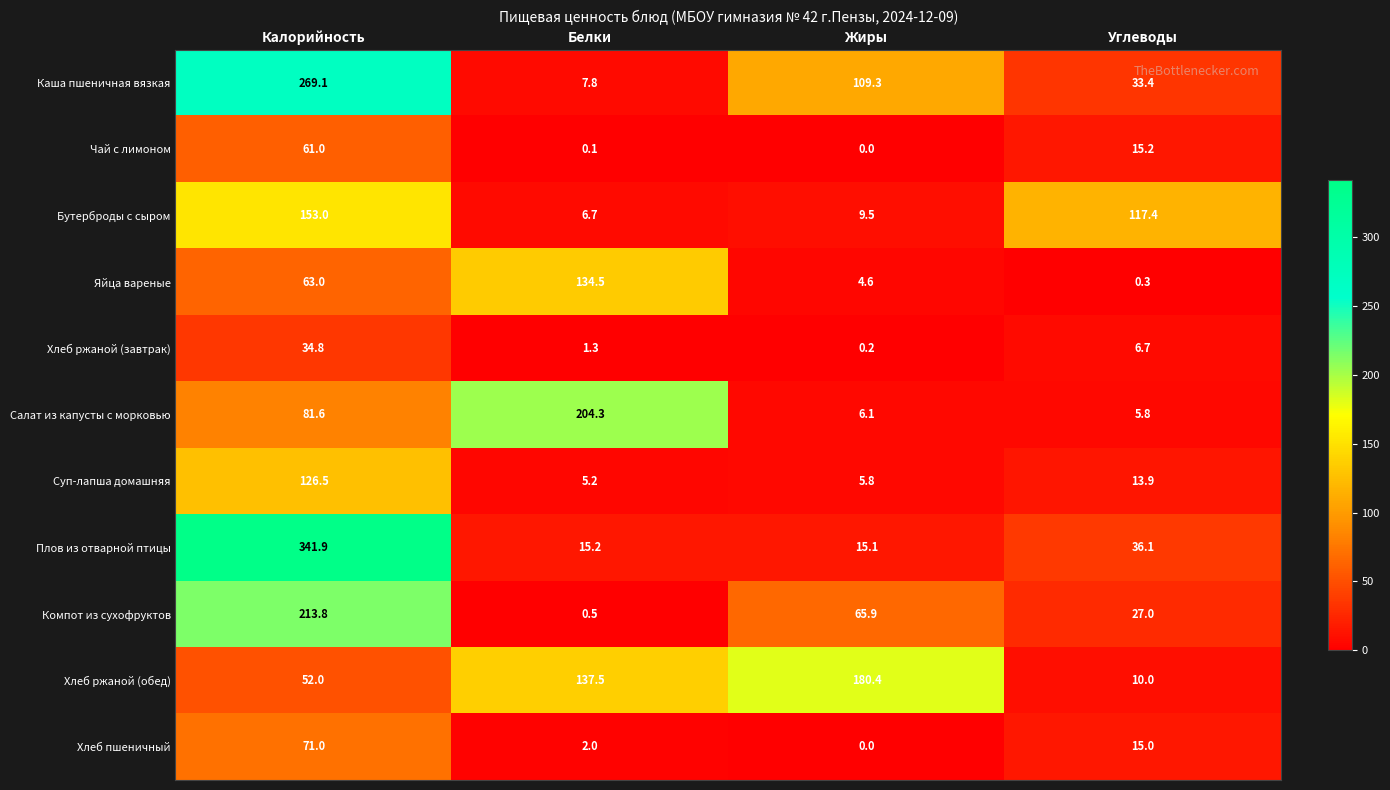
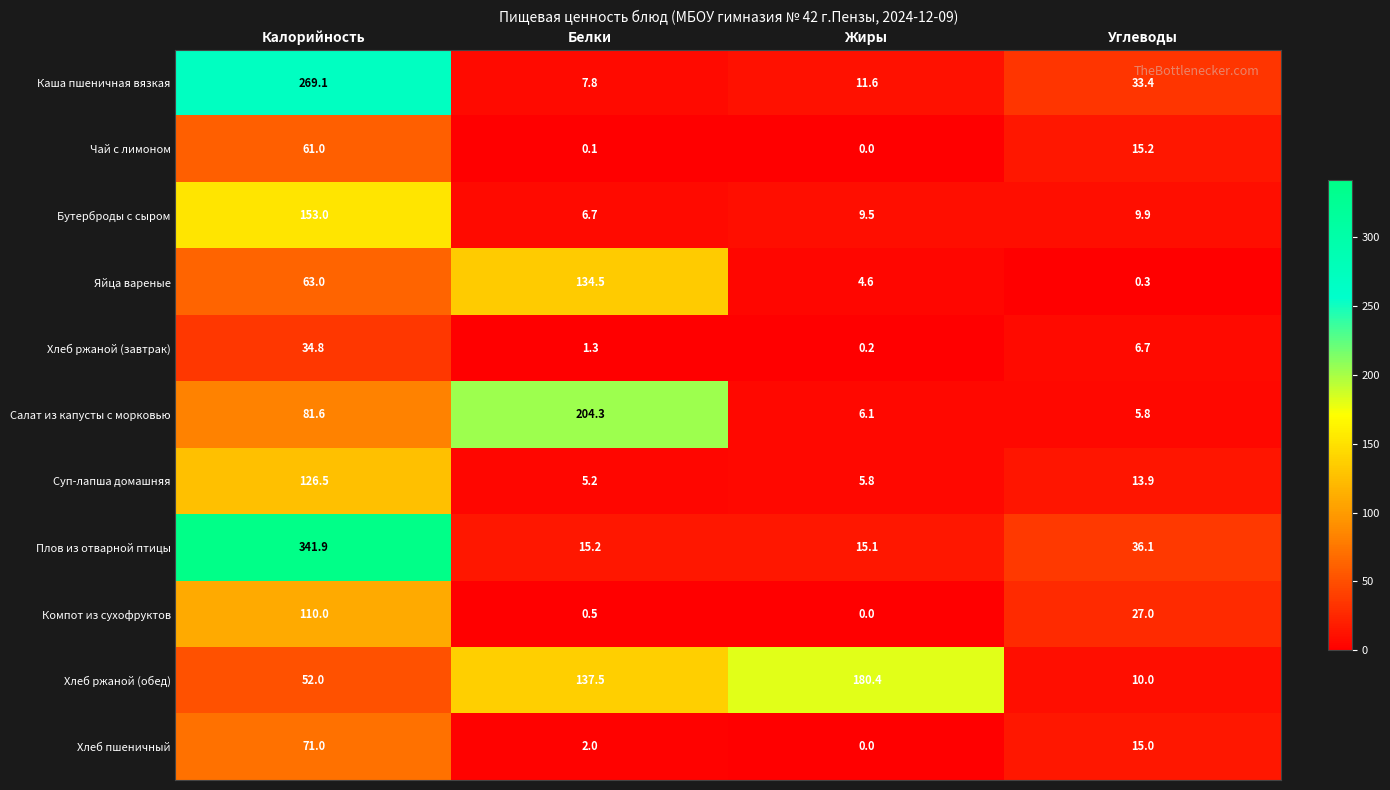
Каша пшеничная вязкая, Жиры: 109.3 -> 11.6
Бутерброды с сыром, Углеводы: 117.4 -> 9.9
Компот из сухофруктов, Калорийность: 213.8 -> 110.0
Компот из сухофруктов, Жиры: 65.9 -> 0.0
